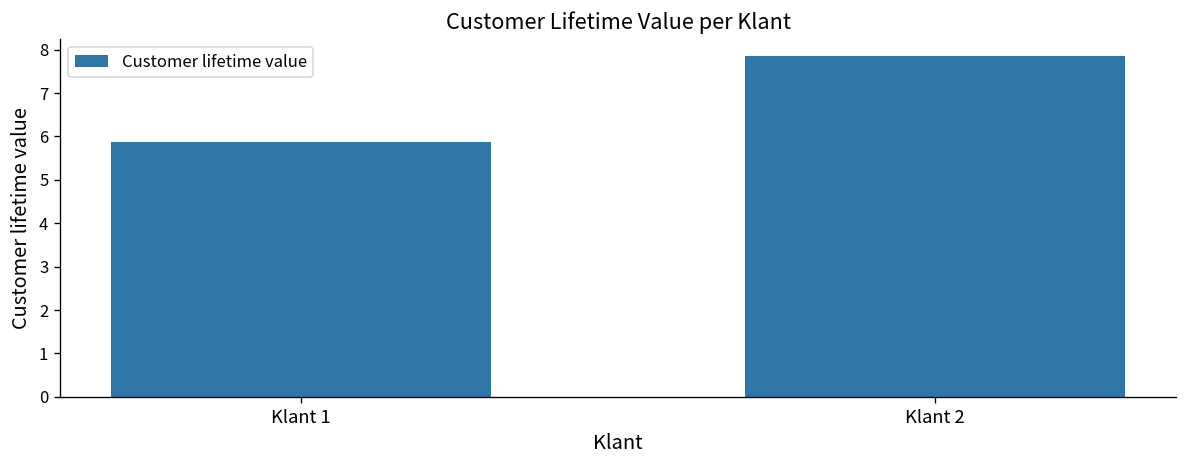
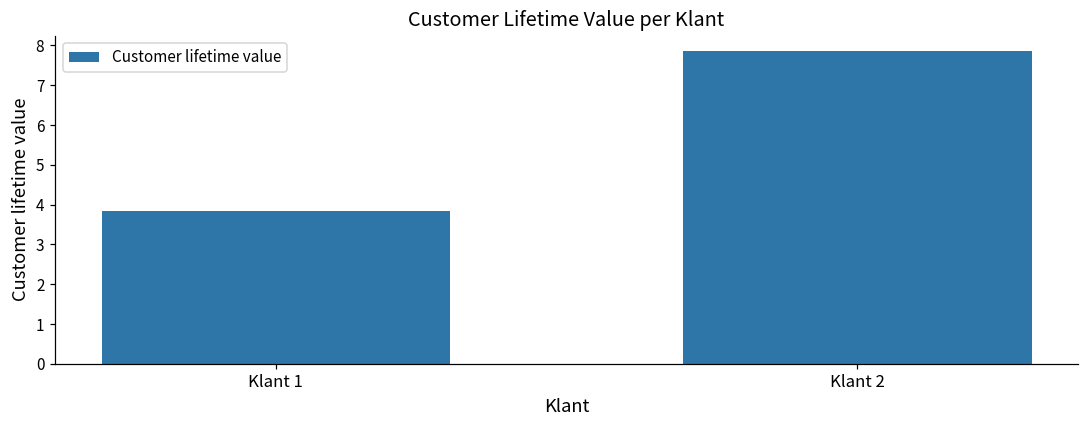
Klant 1: 5.9 -> 3.8
